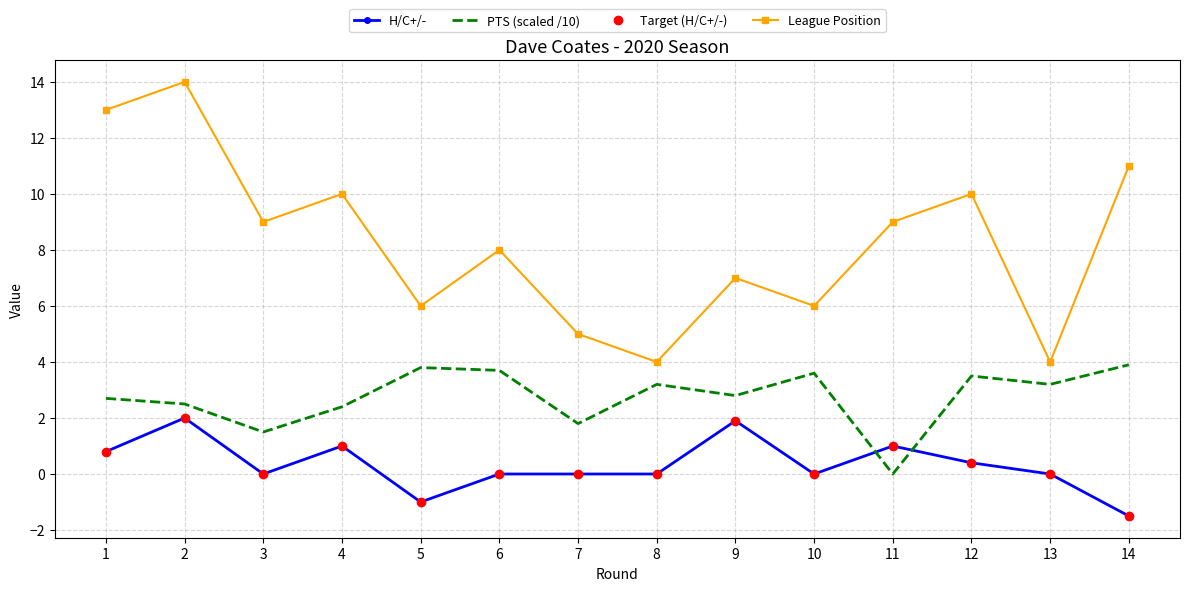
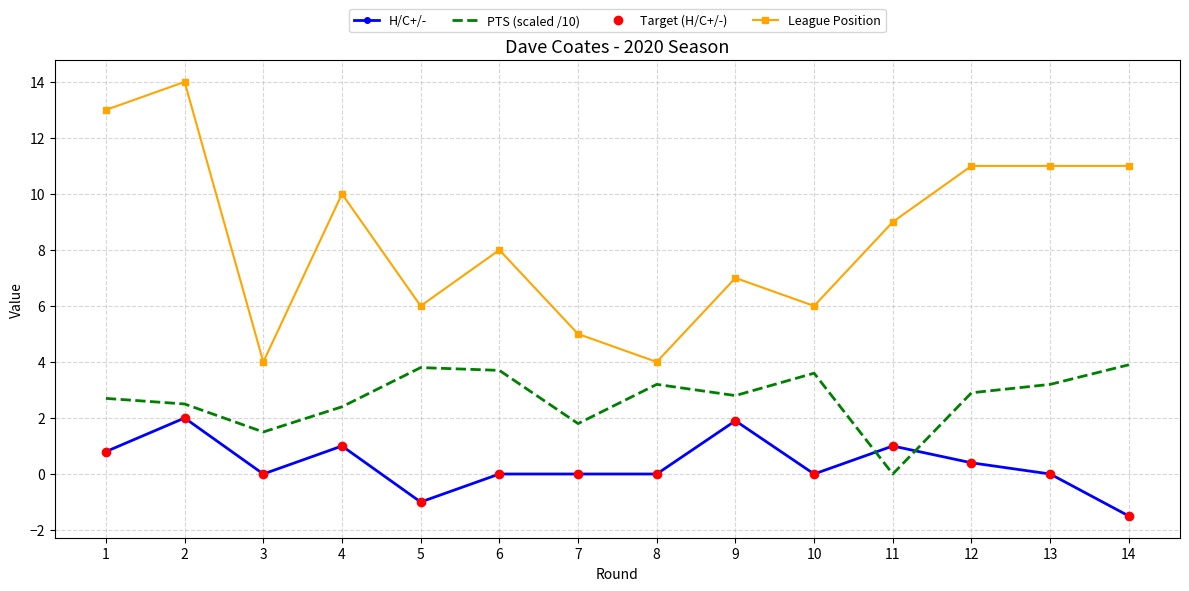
League Position, 3: 9 -> 4
PTS (scaled /10), 12: 3.5 -> 2.9
League Position, 12: 10 -> 11
League Position, 13: 4 -> 11
